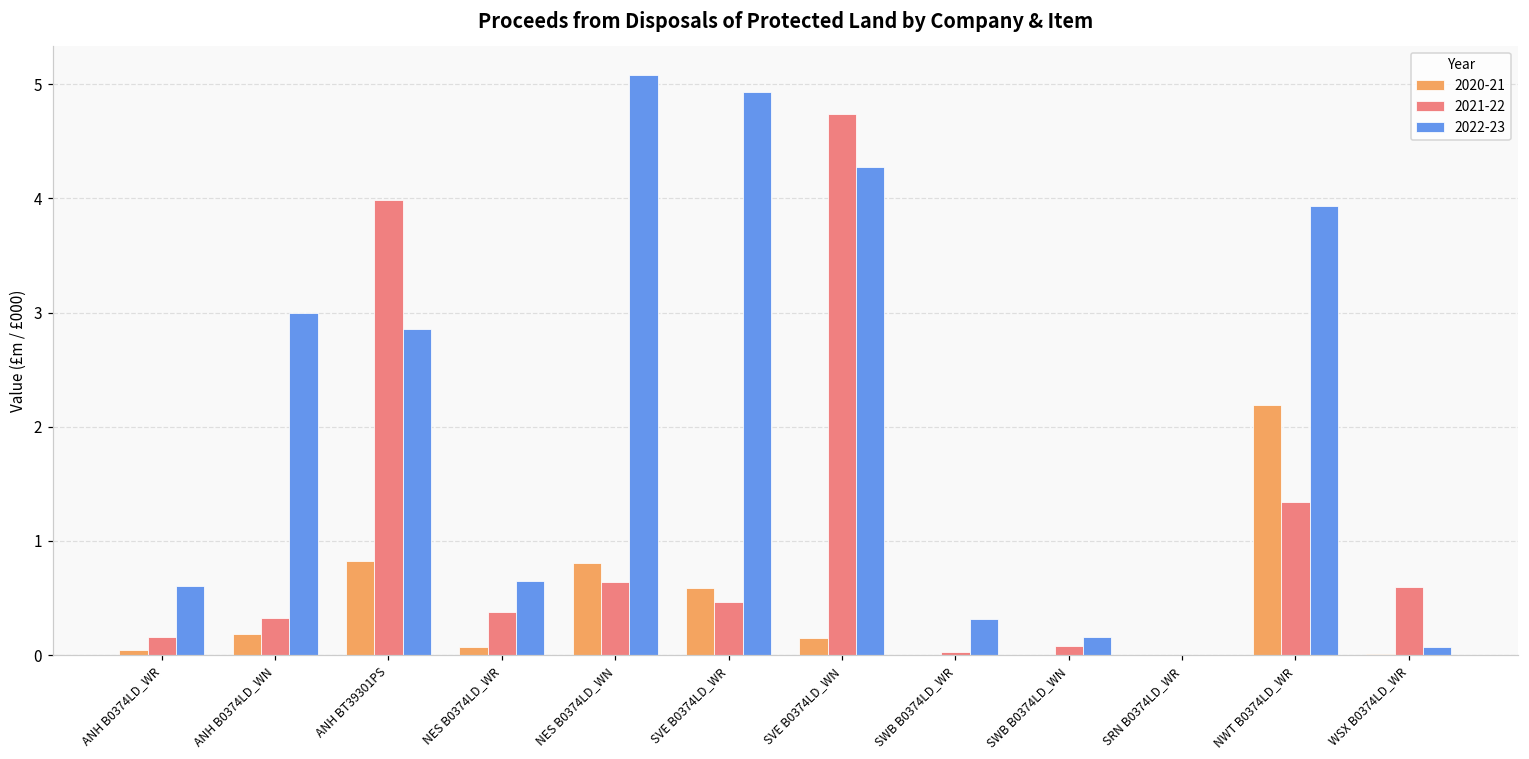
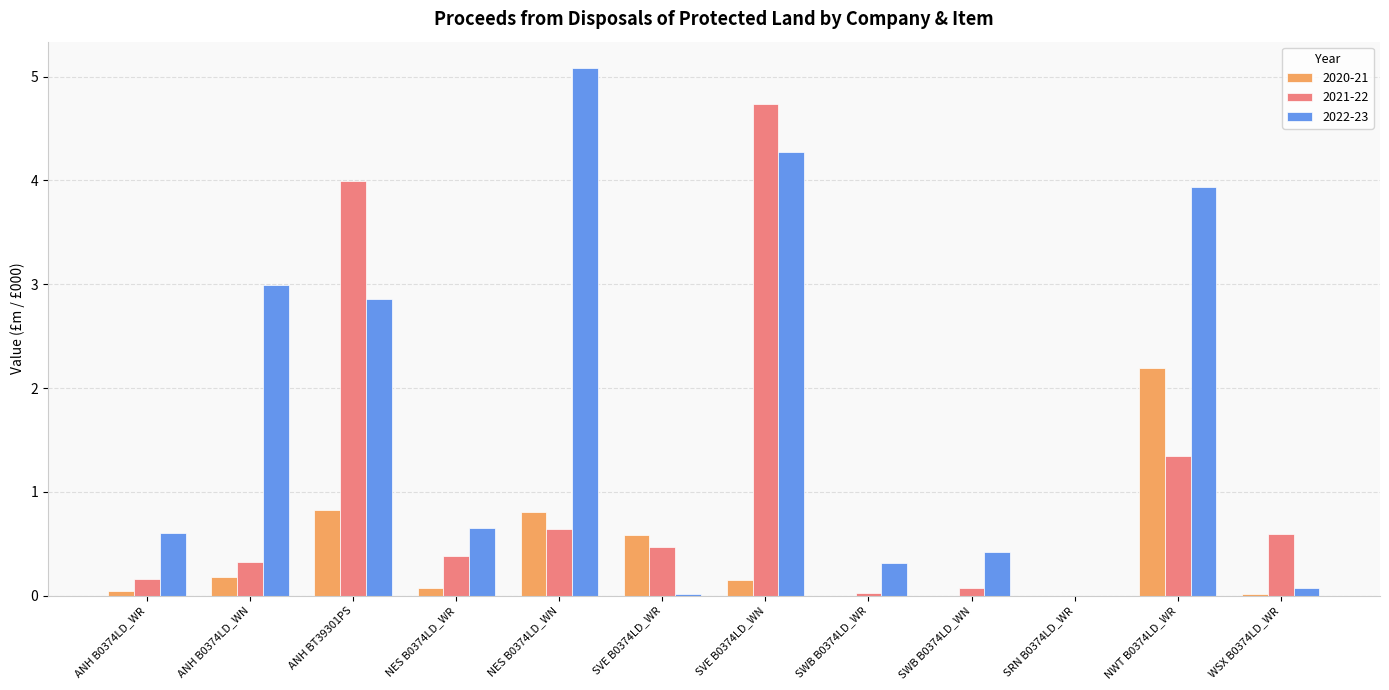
2022-23, SVE B0374LD_WR: 4.93 -> 0.01
2022-23, SWB B0374LD_WN: 0.16 -> 0.42
